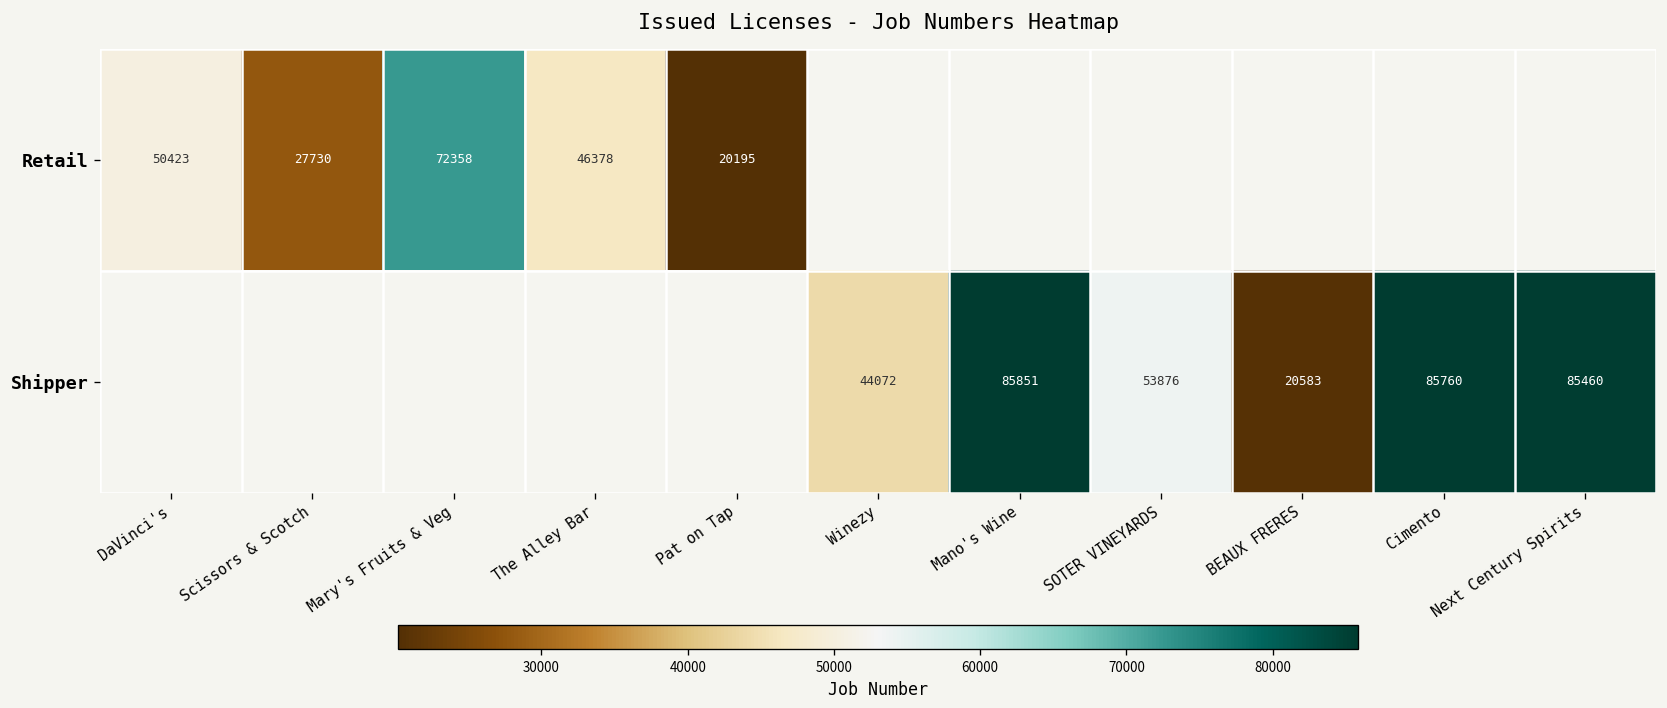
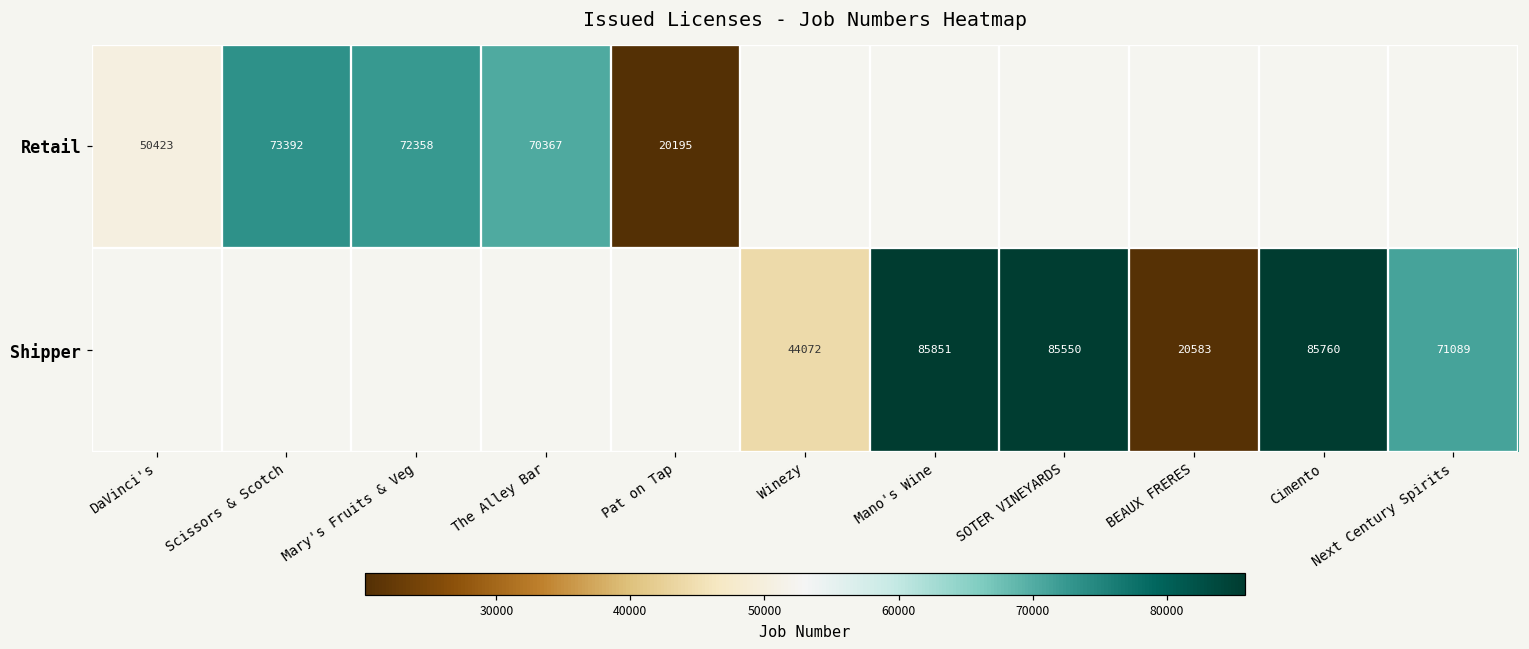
Retail, Scissors & Scotch: 27730 -> 73392
Retail, The Alley Bar: 46378 -> 70367
Shipper, SOTER VINEYARDS: 53876 -> 85550
Shipper, Next Century Spirits: 85460 -> 71089
